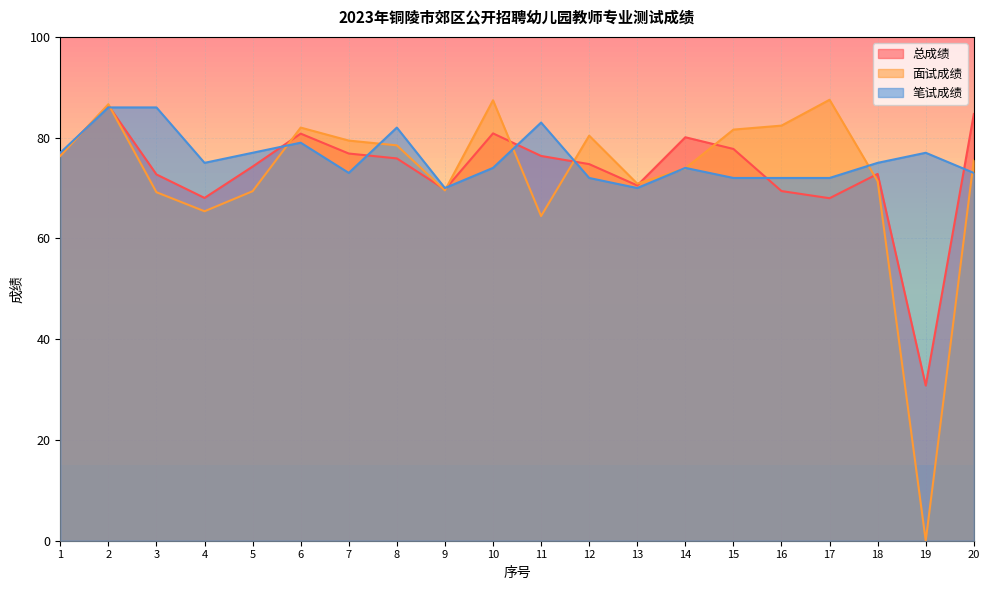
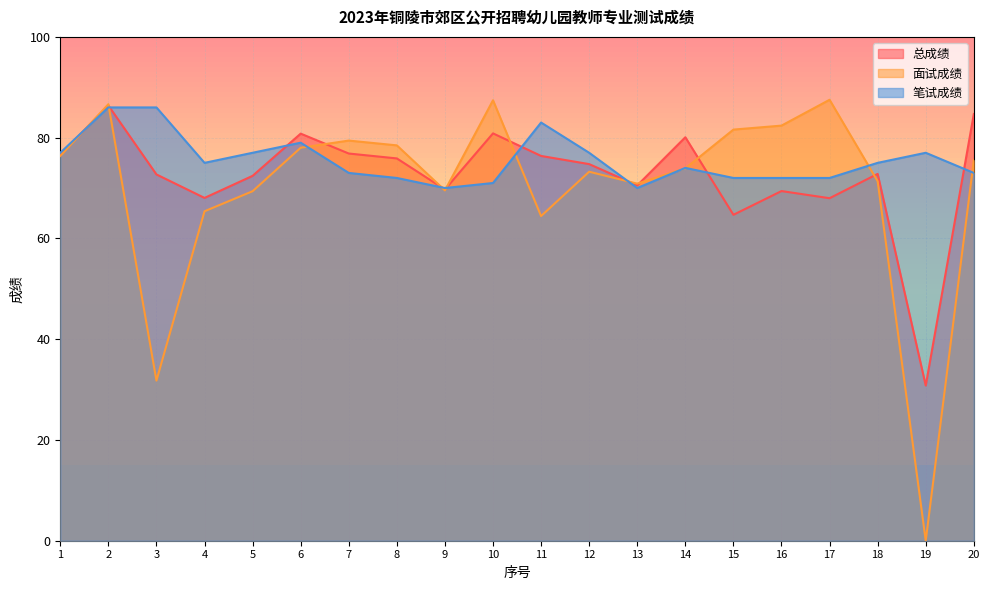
面试成绩, 3: 69 -> 32
总成绩, 5: 74 -> 72
面试成绩, 6: 82 -> 78
笔试成绩, 8: 82 -> 72
笔试成绩, 10: 74 -> 71
面试成绩, 12: 80 -> 73
笔试成绩, 12: 72 -> 77
总成绩, 15: 78 -> 65
